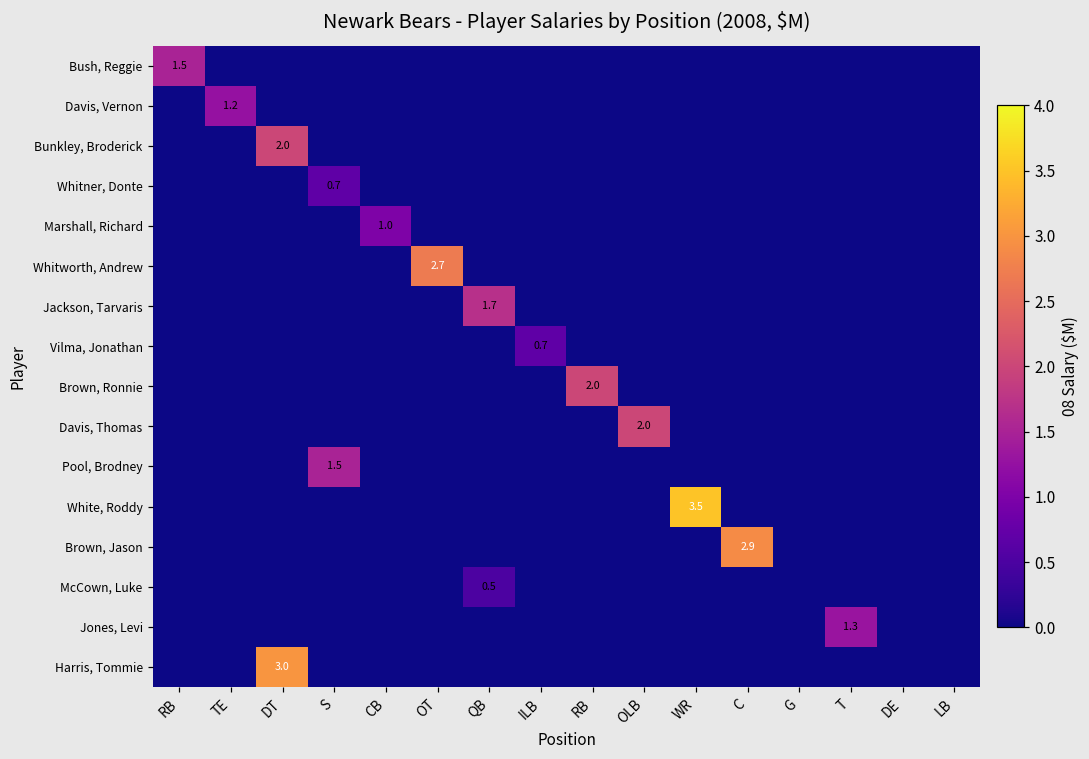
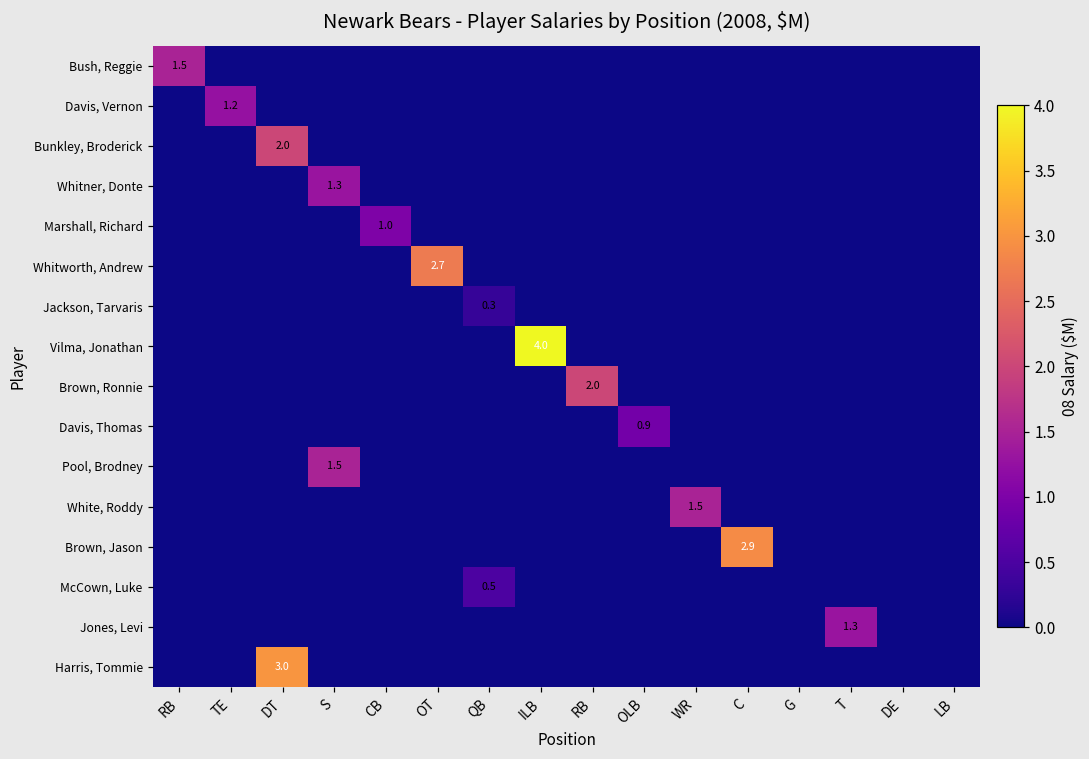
Whitner, Donte, S: 0.7 -> 1.3
Jackson, Tarvaris, QB: 1.7 -> 0.3
Vilma, Jonathan, ILB: 0.7 -> 4.0
Davis, Thomas, OLB: 2.0 -> 0.9
White, Roddy, WR: 3.5 -> 1.5
